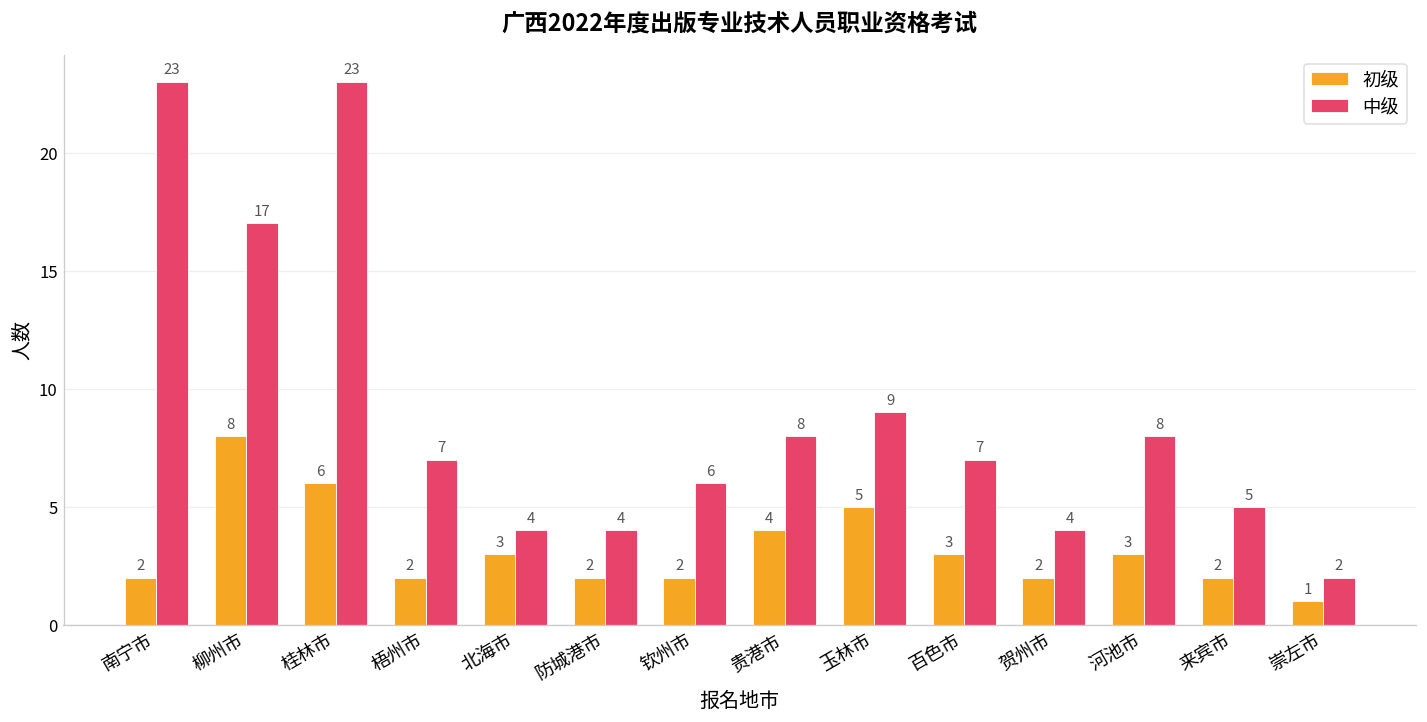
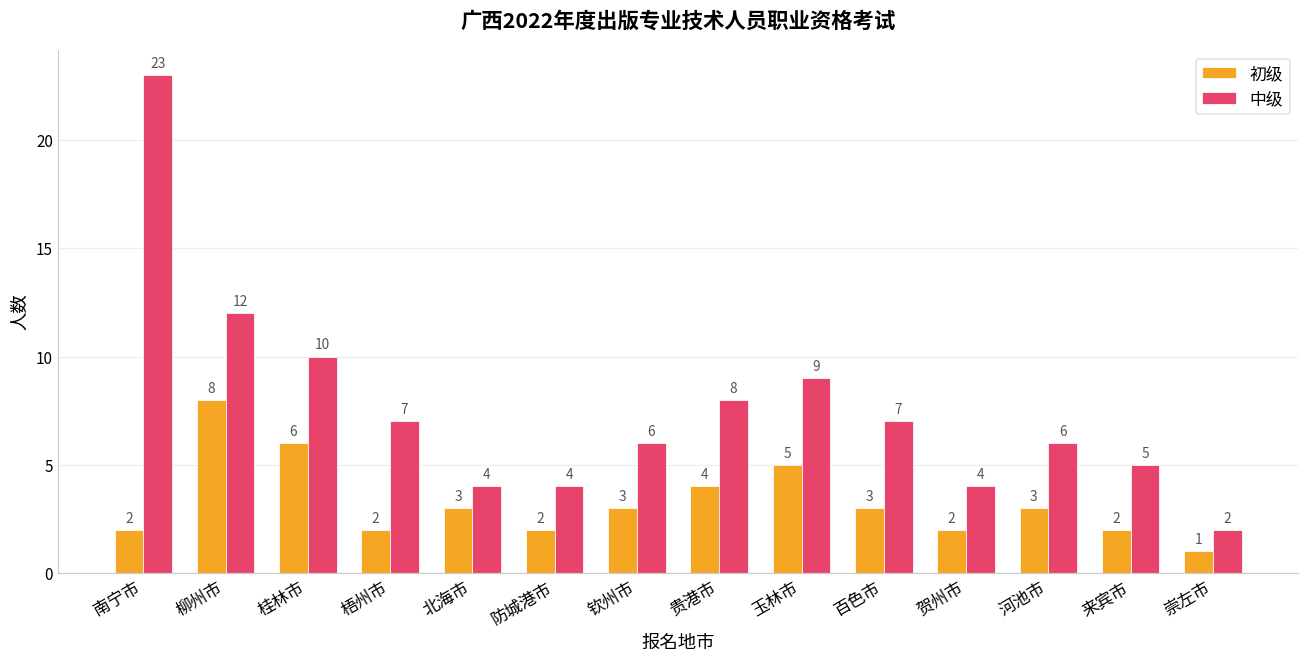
中级, 柳州市: 17 -> 12
中级, 桂林市: 23 -> 10
初级, 钦州市: 2 -> 3
中级, 河池市: 8 -> 6
